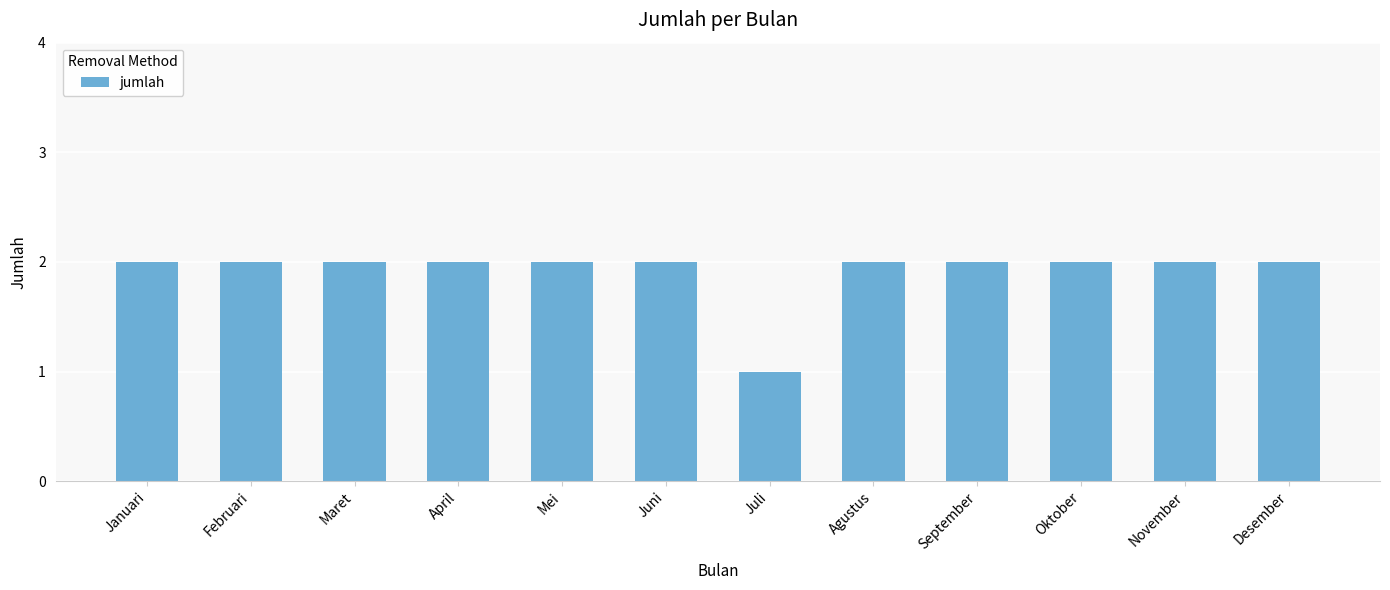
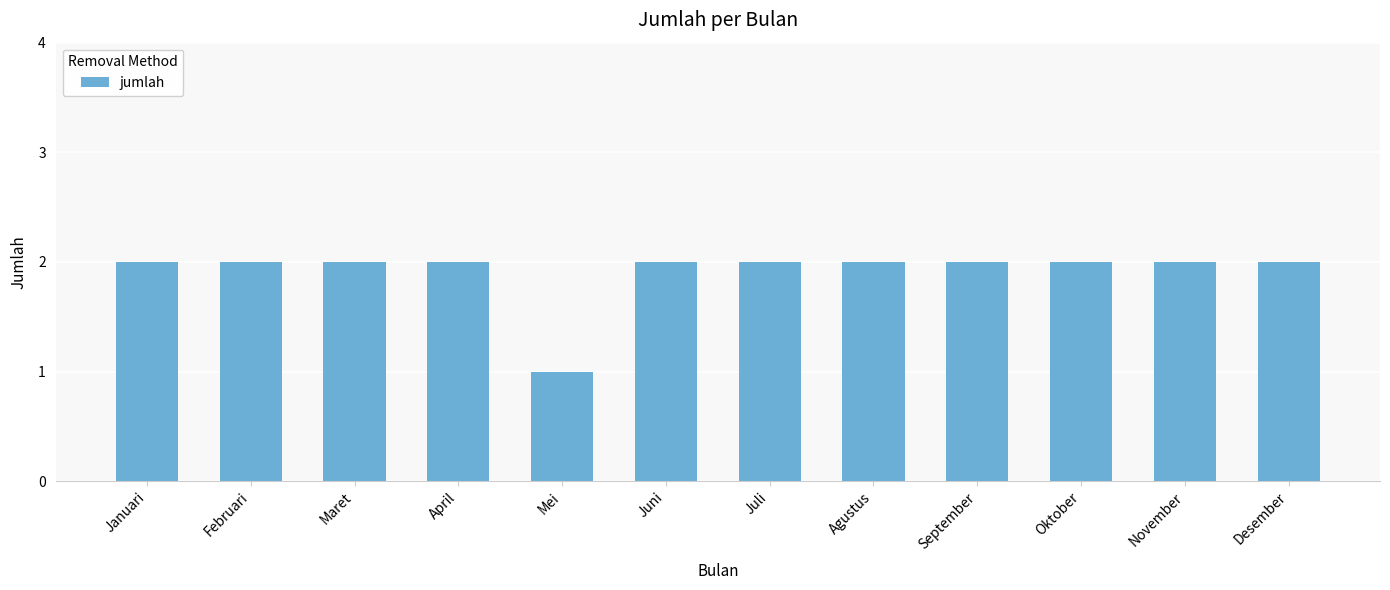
Mei: 2 -> 1
Juli: 1 -> 2
